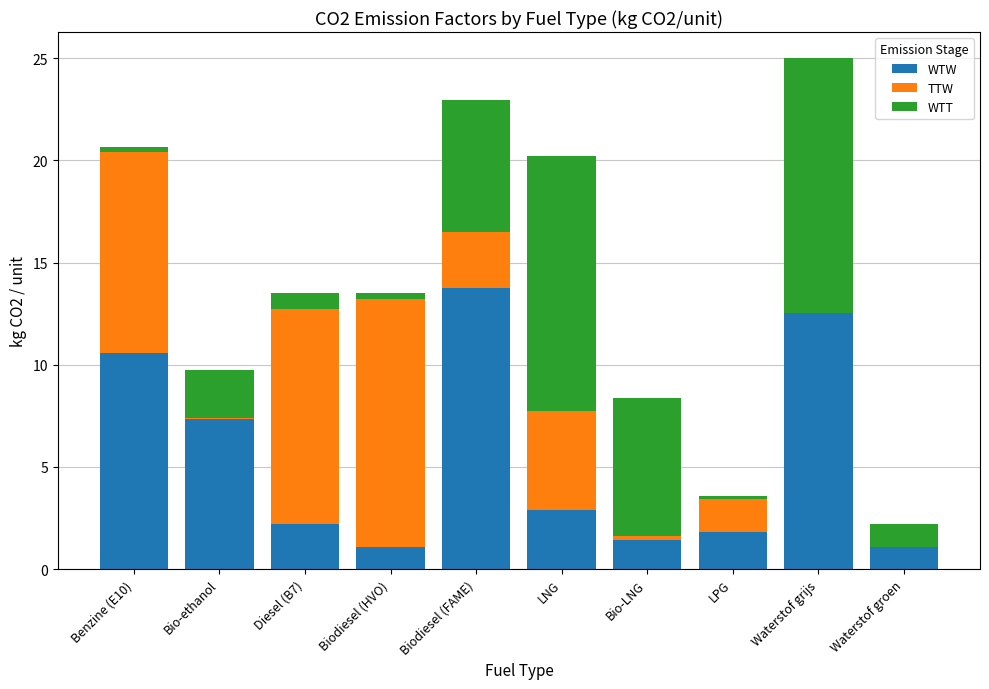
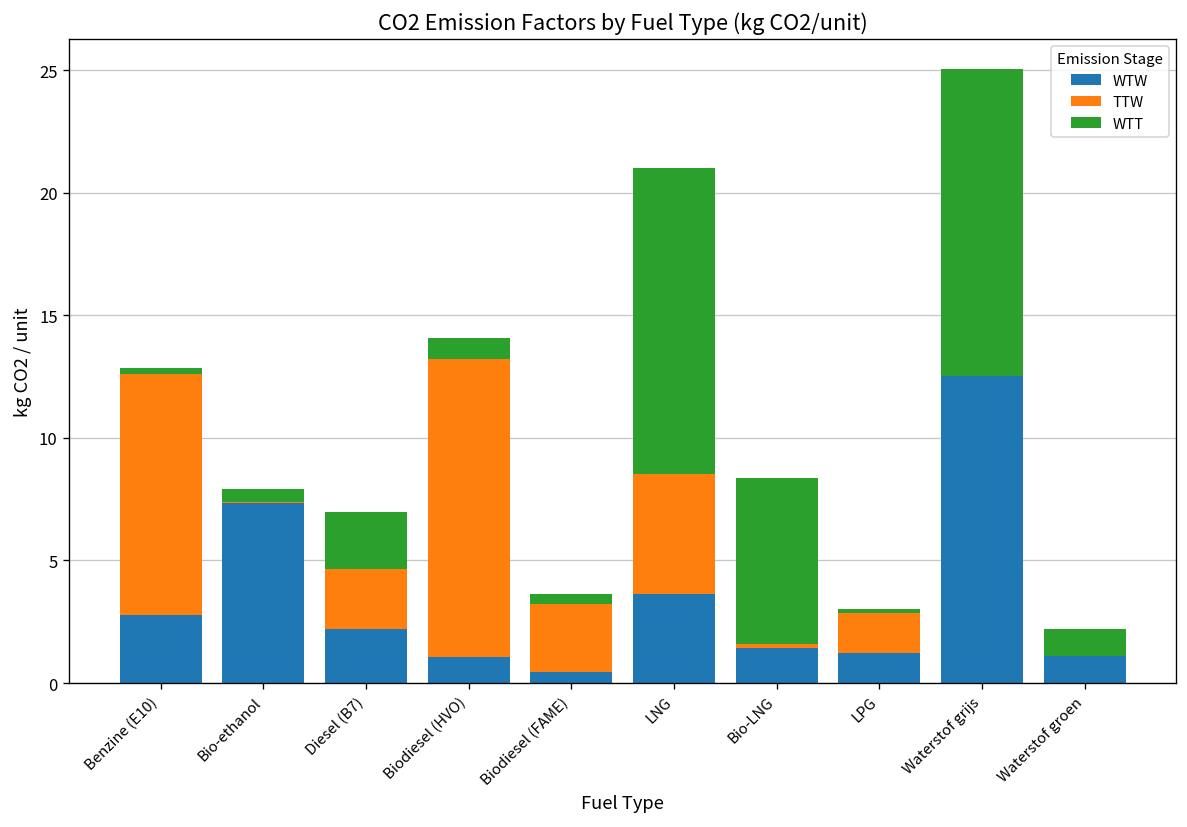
WTW, Benzine (E10): 10.6 -> 2.8
WTT, Bio-ethanol: 2.4 -> 0.5
TTW, Diesel (B7): 10.5 -> 2.5
WTT, Diesel (B7): 0.8 -> 2.3
WTT, Biodiesel (HVO): 0.3 -> 0.8
WTW, Biodiesel (FAME): 13.7 -> 0.4
WTT, Biodiesel (FAME): 6.4 -> 0.4
WTW, LNG: 2.9 -> 3.7
WTW, LPG: 1.8 -> 1.2
